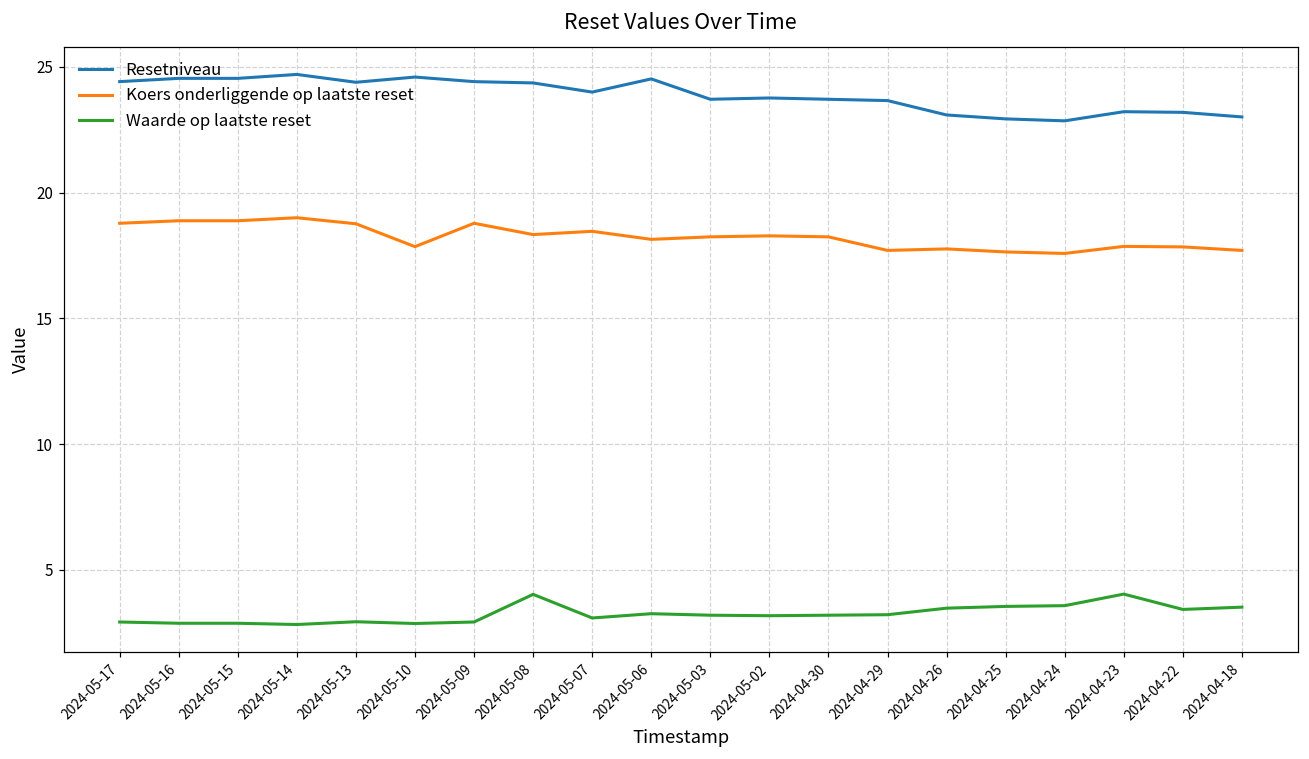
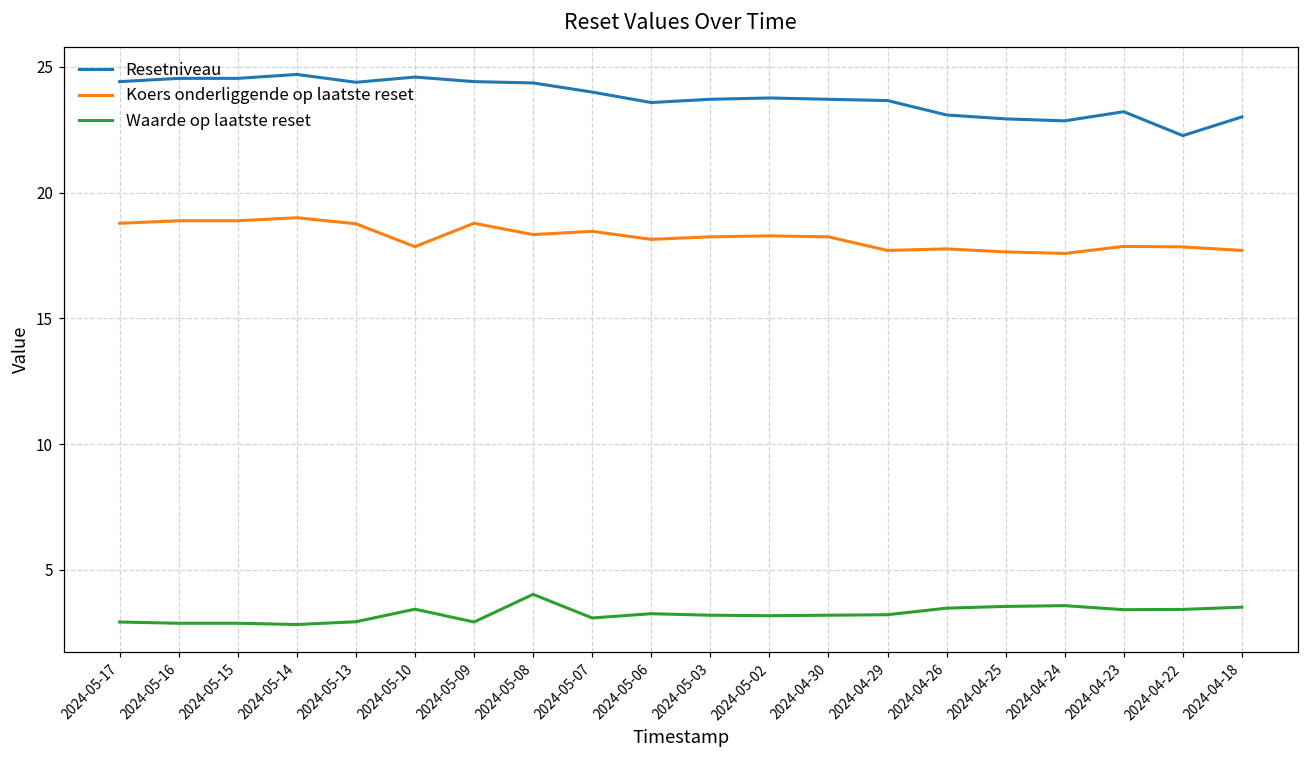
Waarde op laatste reset, 2024-05-10: 2.9 -> 3.4
Resetniveau, 2024-05-06: 24.5 -> 23.6
Waarde op laatste reset, 2024-04-23: 4.0 -> 3.4
Resetniveau, 2024-04-22: 23.2 -> 22.3
